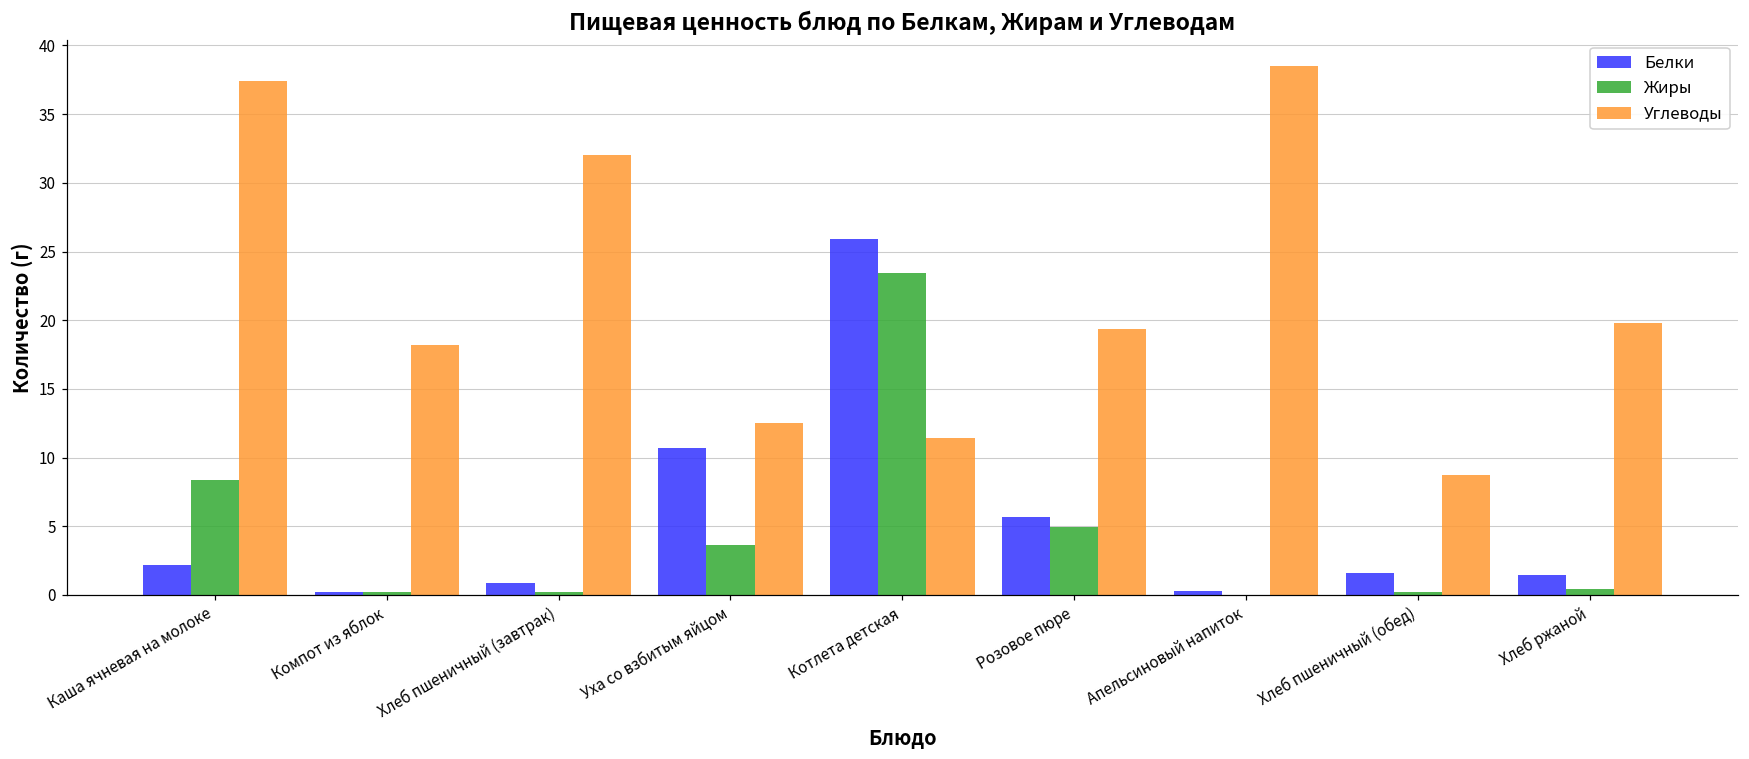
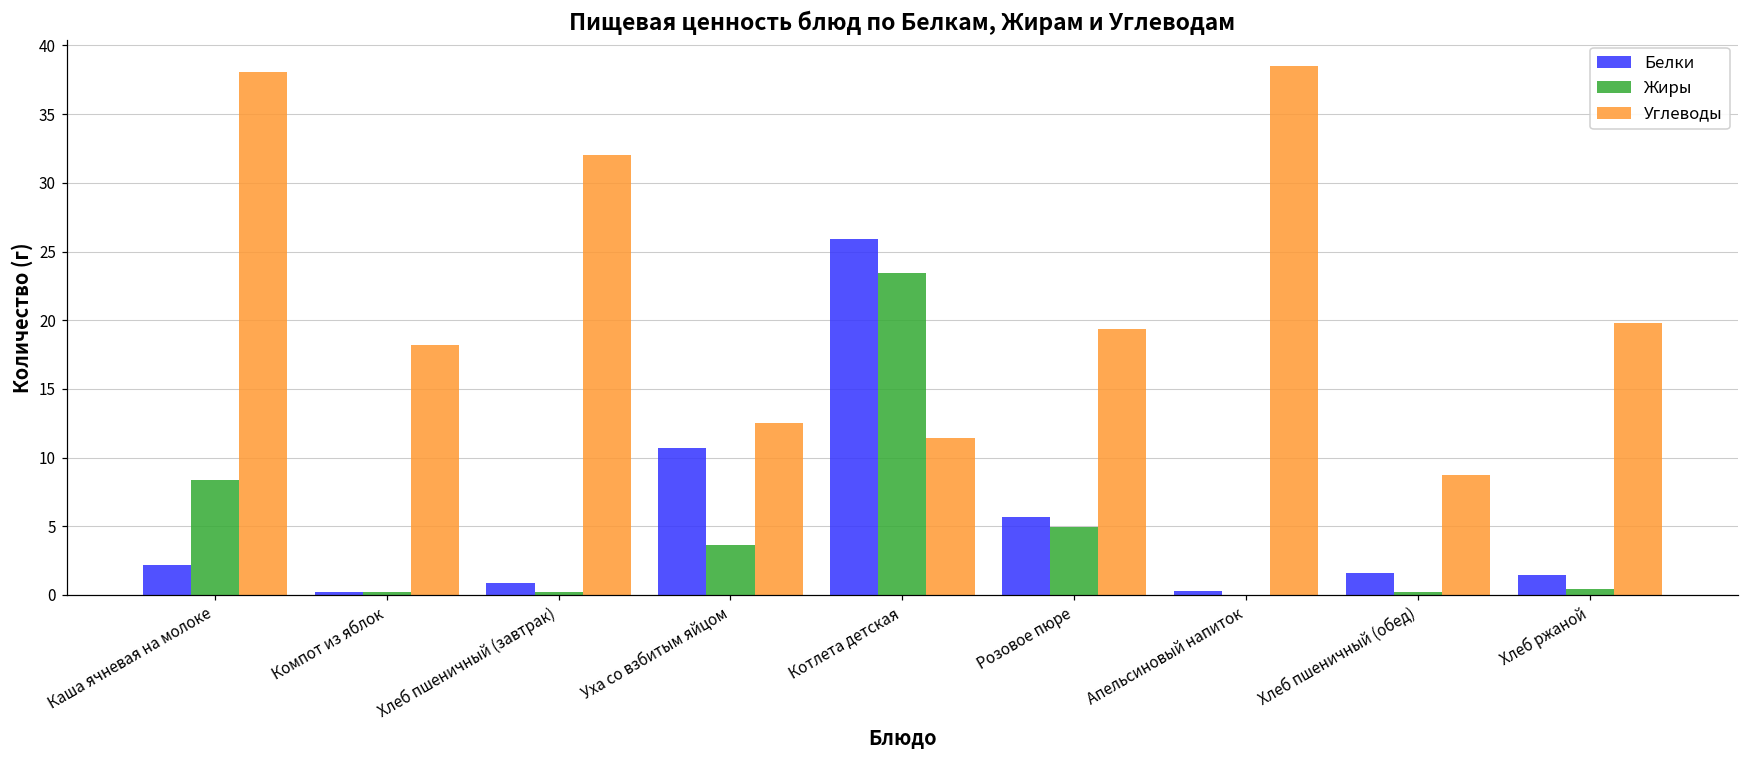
Углеводы, Каша ячневая на молоке: 37.4 -> 38.1
